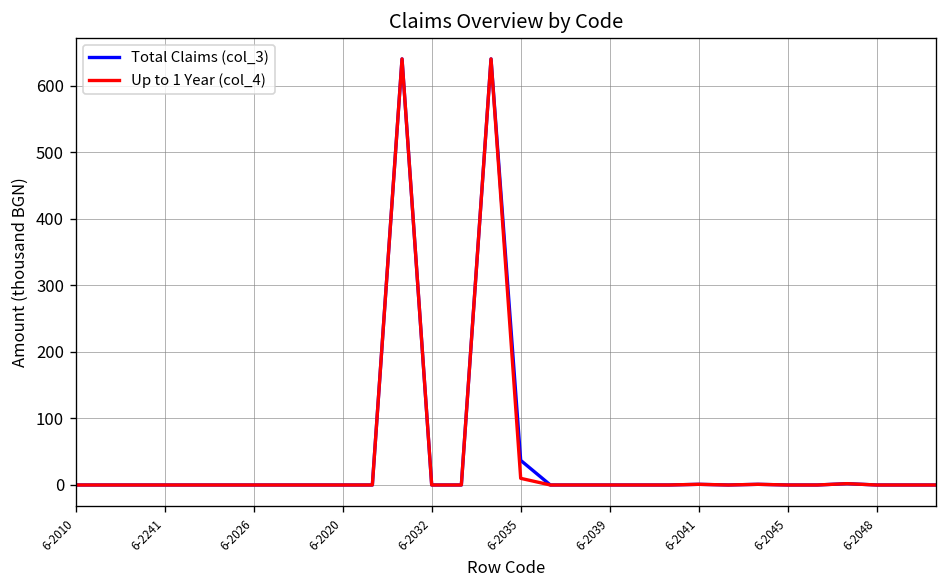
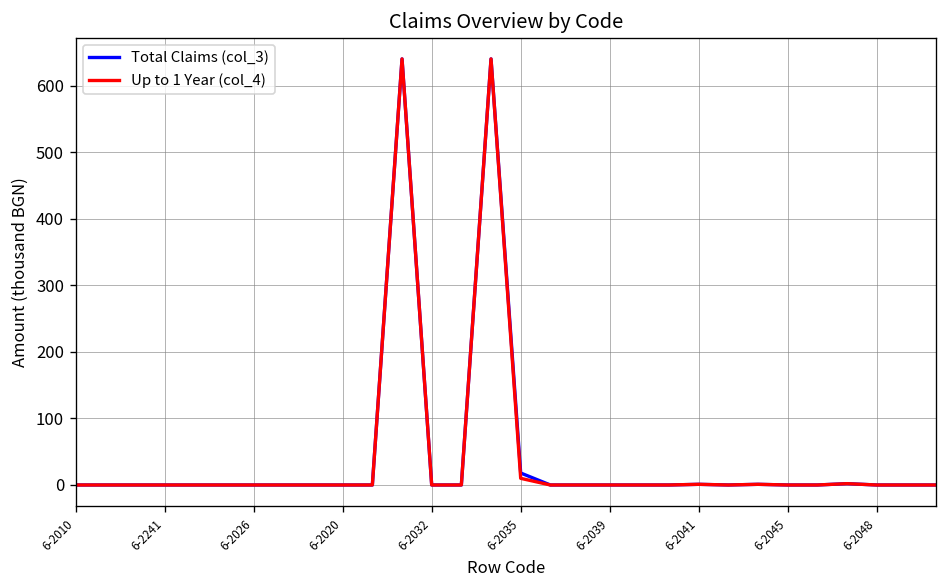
Total Claims (col_3), 6-2035: 40 -> 20
